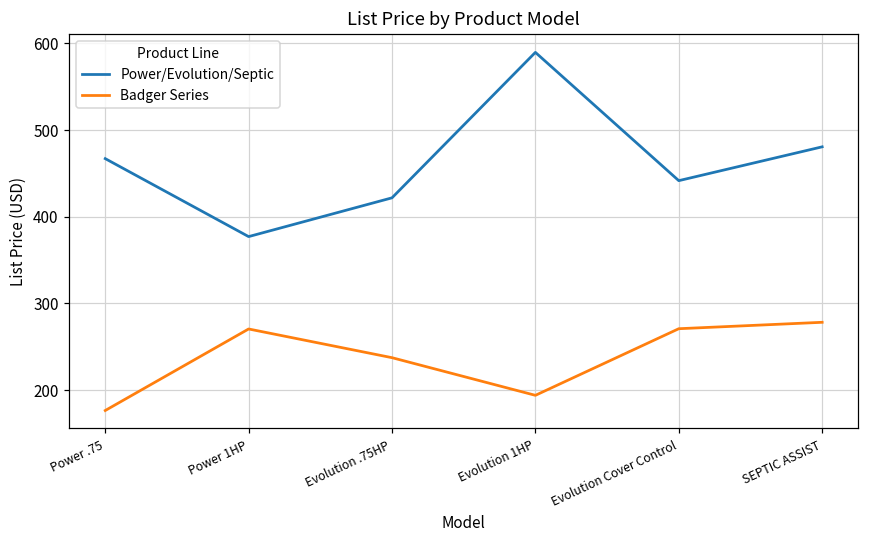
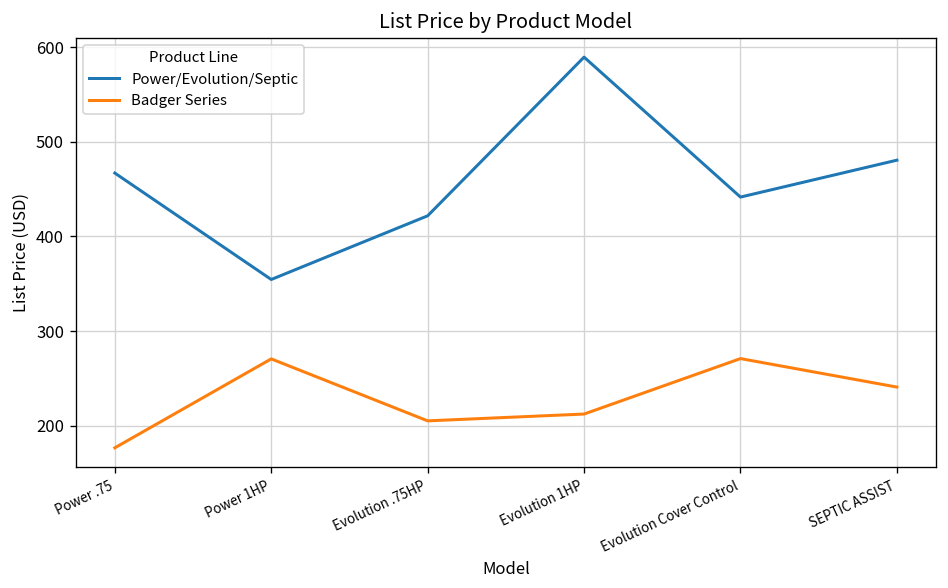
Power/Evolution/Septic, Power 1HP: 380 -> 350
Badger Series, Evolution .75HP: 240 -> 210
Badger Series, Evolution 1HP: 190 -> 210
Badger Series, SEPTIC ASSIST: 280 -> 240
